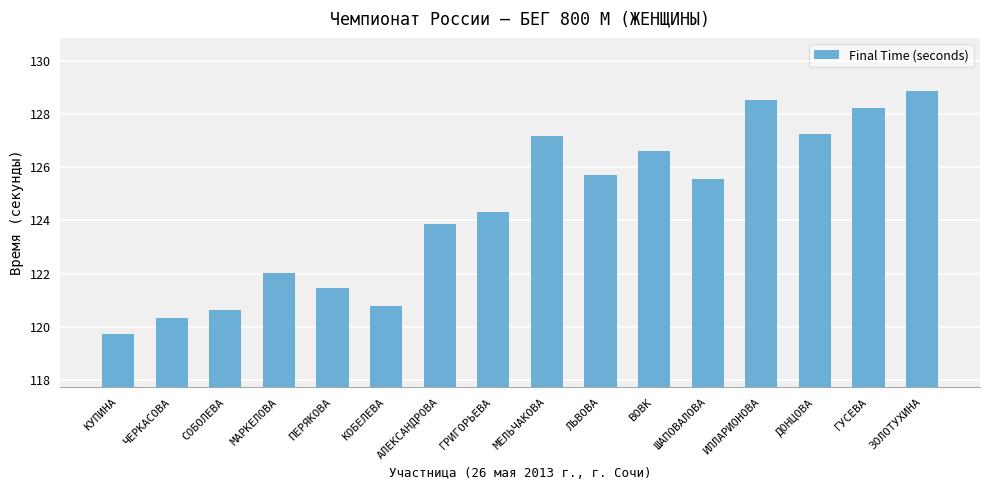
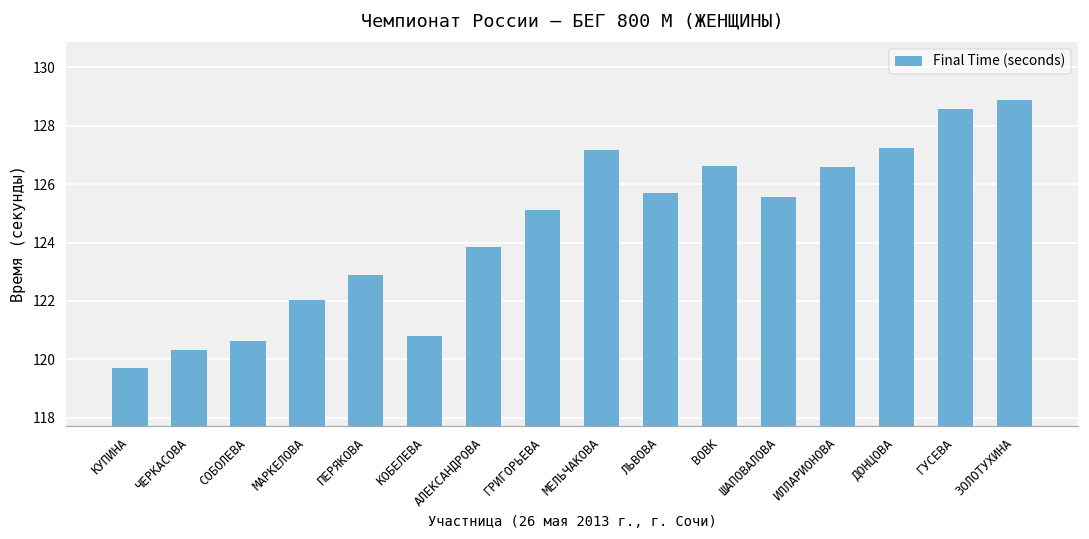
ПЕРЯКОВА: 121.5 -> 122.9
ГРИГОРЬЕВА: 124.3 -> 125.1
ИЛЛАРИОНОВА: 128.5 -> 126.6
ГУСЕВА: 128.2 -> 128.6
